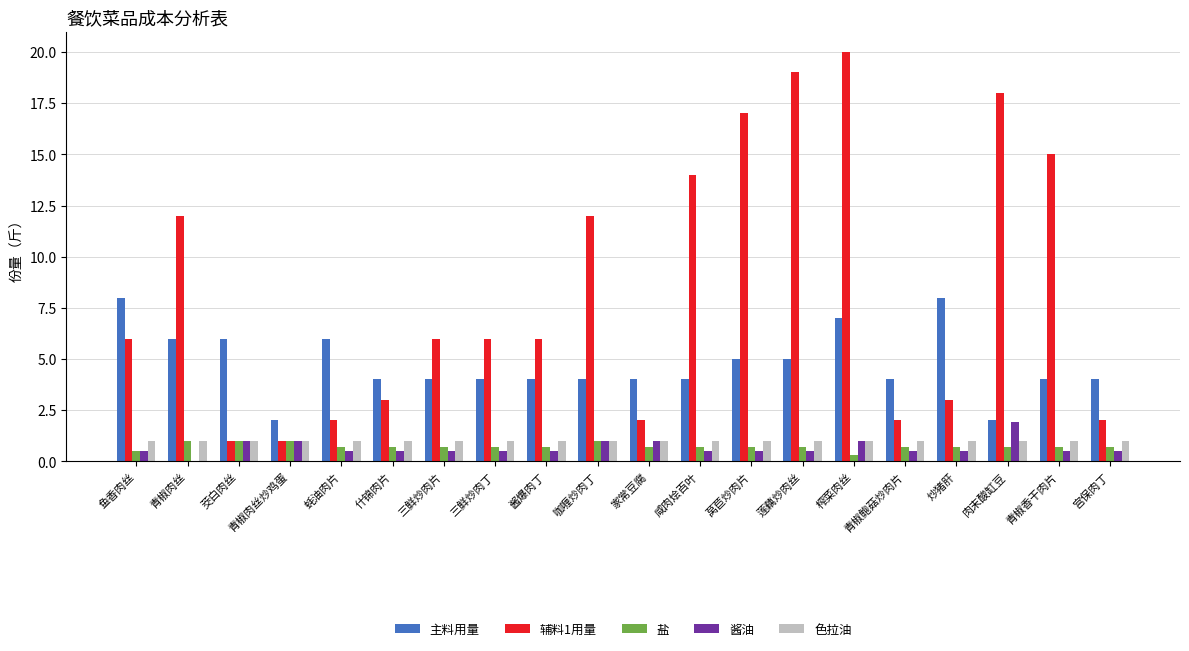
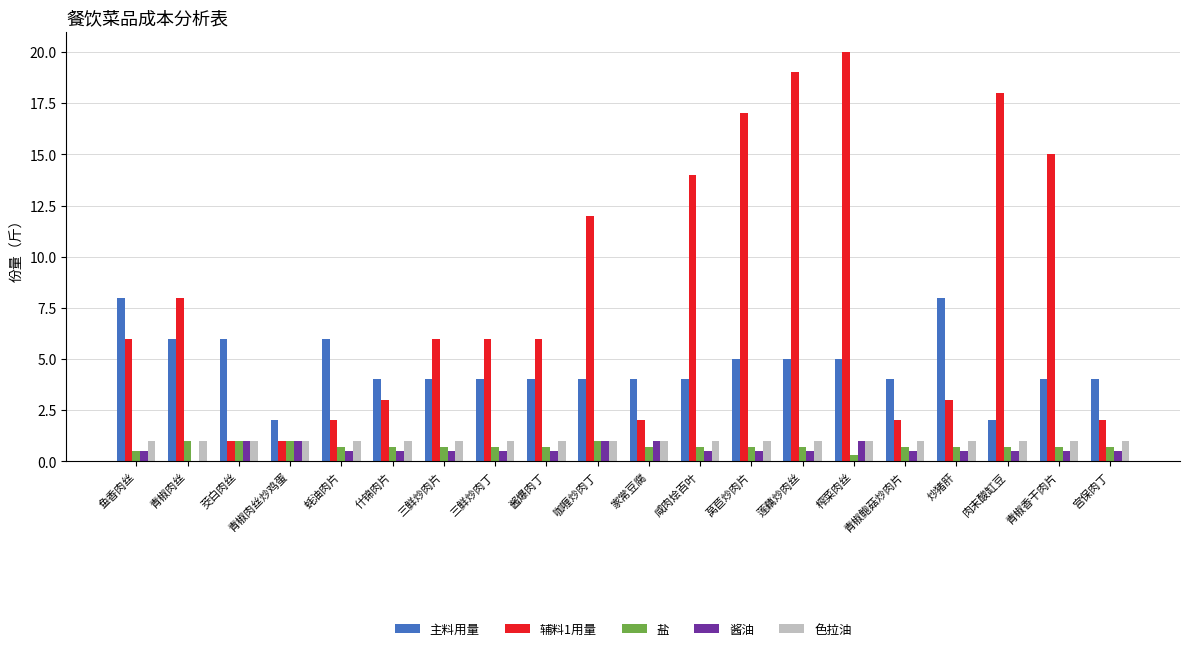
辅料1用量, 青椒肉丝: 12 -> 8
主料用量, 榨菜肉丝: 7 -> 5
酱油, 肉末酸缸豆: 1.9 -> 0.5
